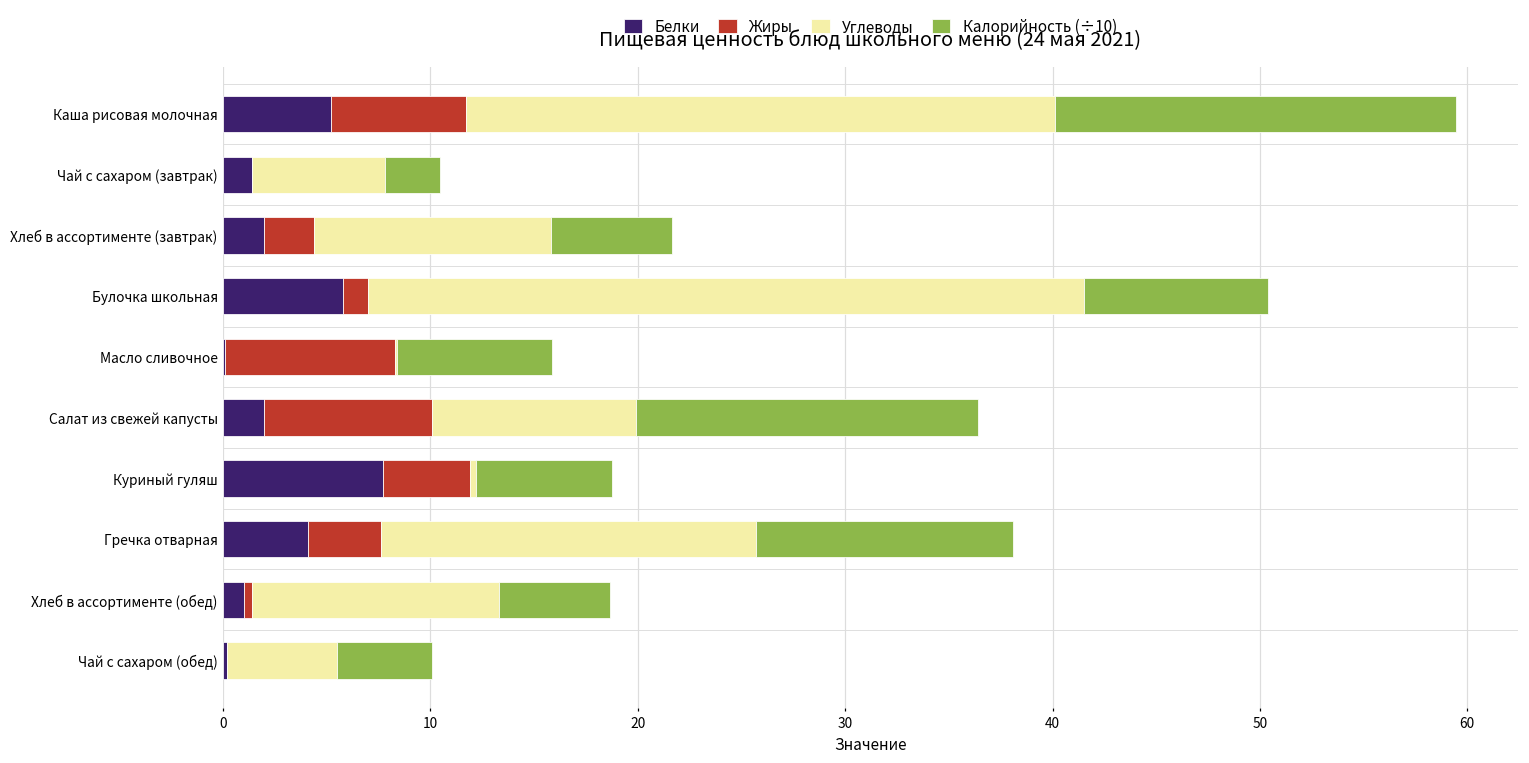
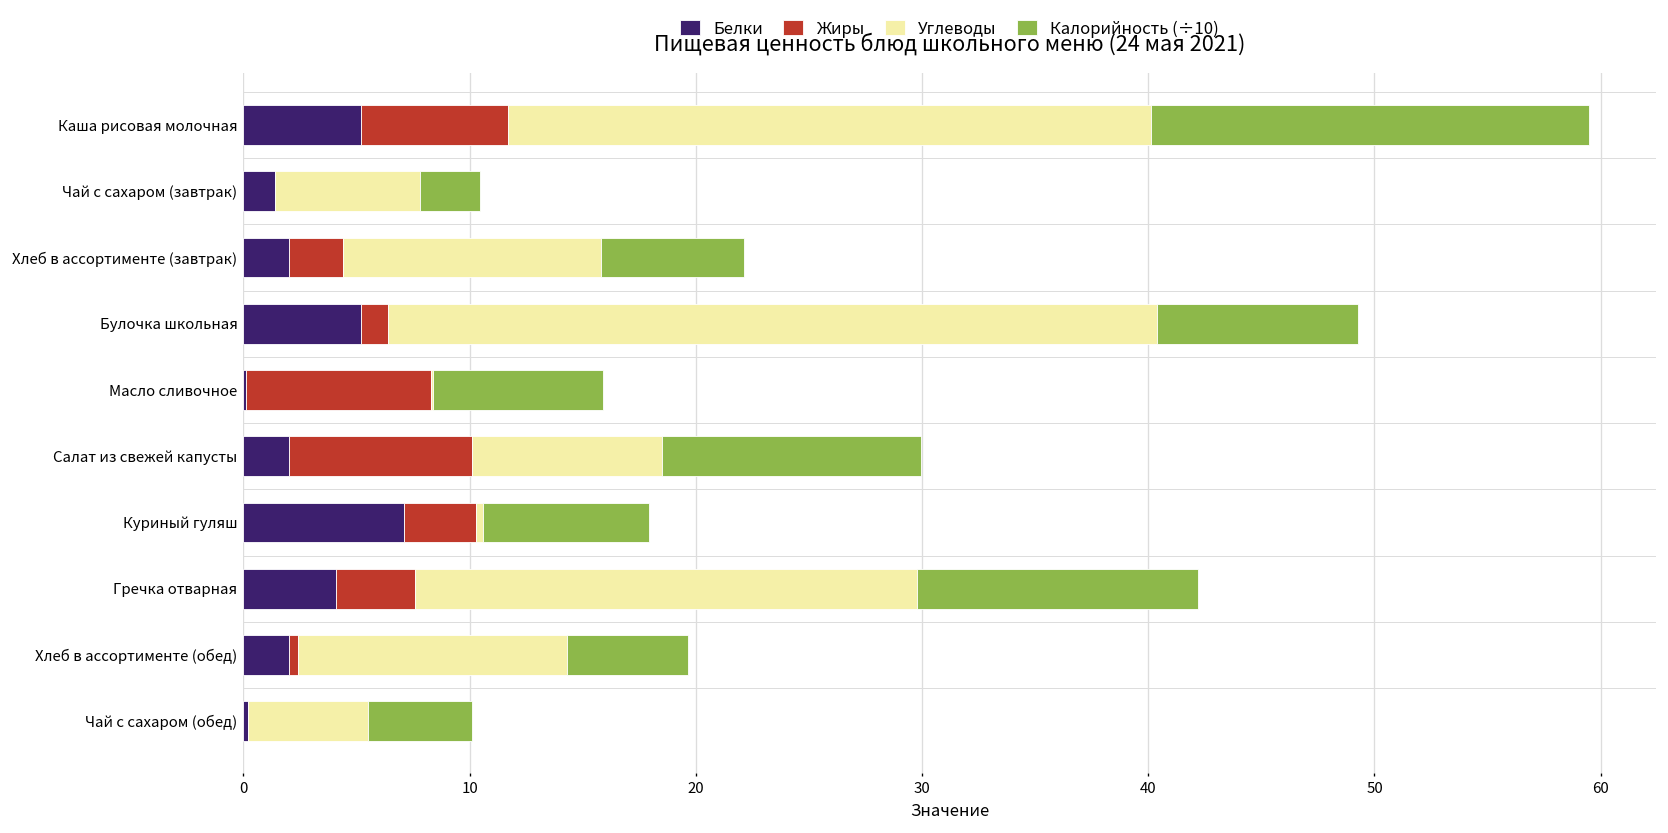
Калорийность (÷10), Хлеб в ассортименте (завтрак): 5.9 -> 6.3
Белки, Булочка школьная: 5.8 -> 5.2
Углеводы, Булочка школьная: 34.5 -> 34.0
Углеводы, Салат из свежей капусты: 9.8 -> 8.4
Калорийность (÷10), Салат из свежей капусты: 16.5 -> 11.4
Белки, Куриный гуляш: 7.7 -> 7.1
Жиры, Куриный гуляш: 4.2 -> 3.2
Калорийность (÷10), Куриный гуляш: 6.6 -> 7.3
Углеводы, Гречка отварная: 18.1 -> 22.2
Белки, Хлеб в ассортименте (обед): 1 -> 2
